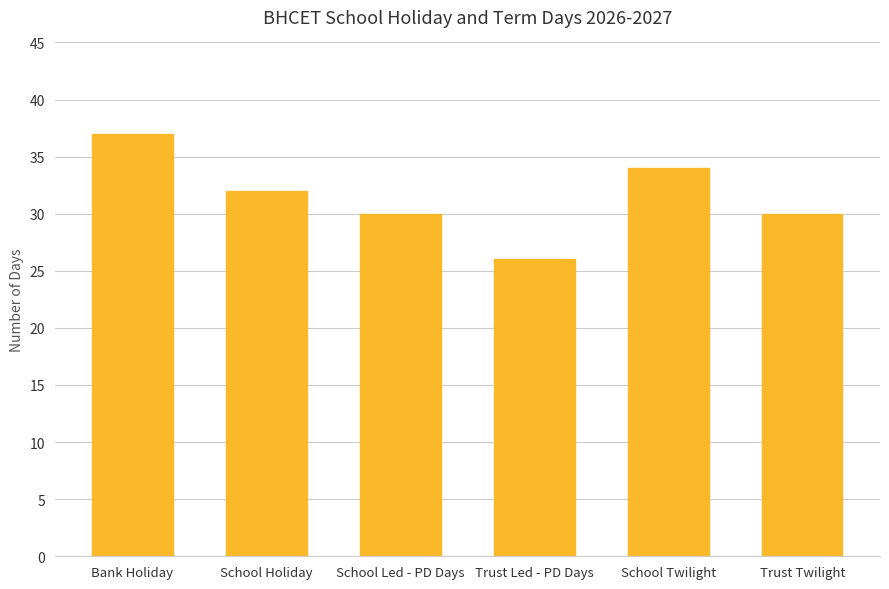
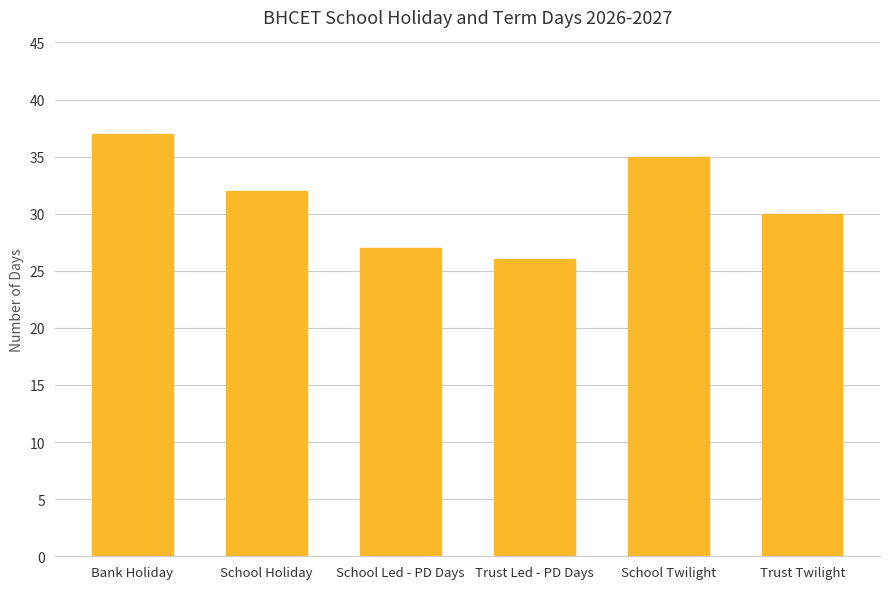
School Led - PD Days: 30 -> 27
School Twilight: 34 -> 35
